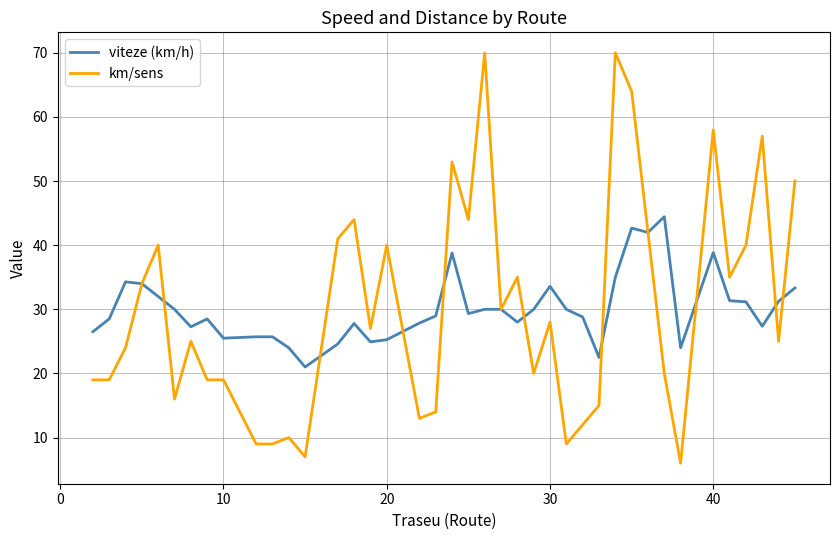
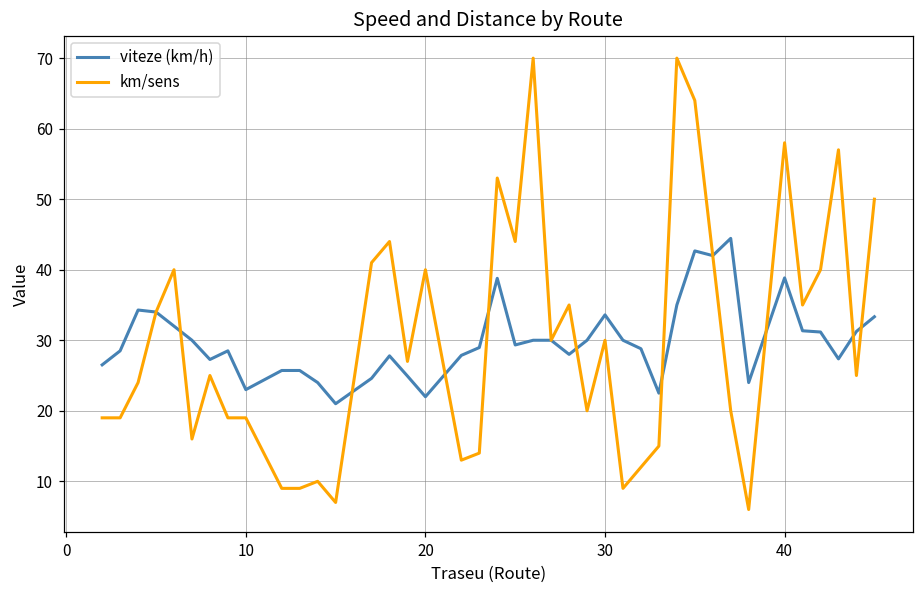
viteze (km/h), 10: 26 -> 23
viteze (km/h), 20: 25 -> 22
km/sens, 30: 28 -> 30
